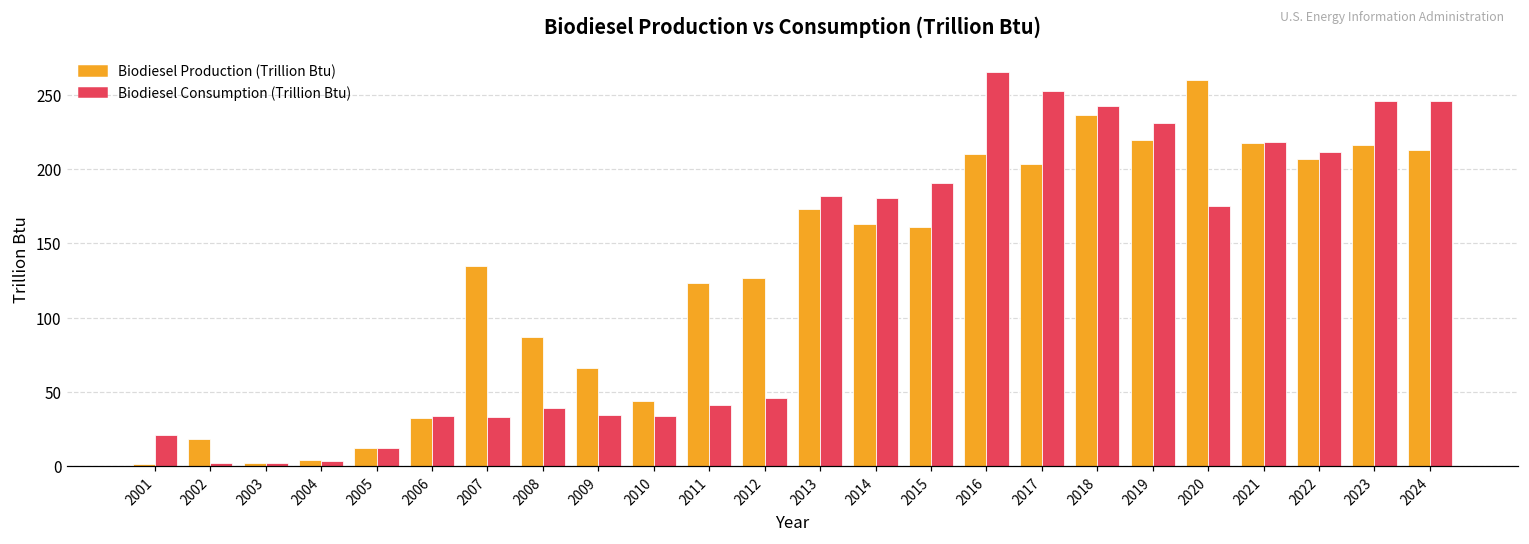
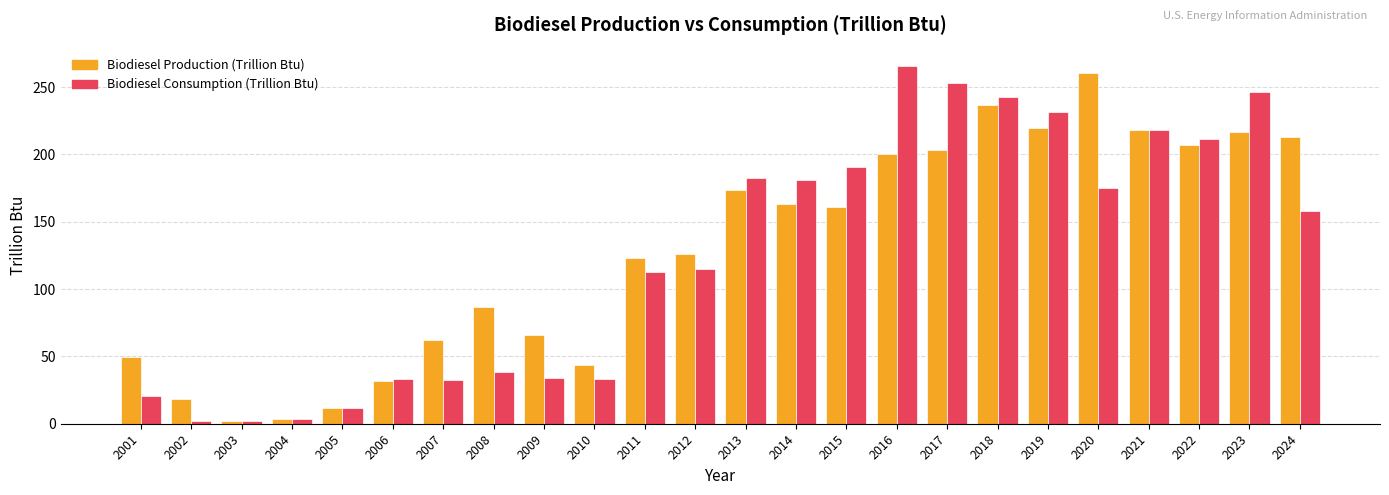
Biodiesel Production (Trillion Btu), 2001: 1 -> 49
Biodiesel Production (Trillion Btu), 2007: 135 -> 62
Biodiesel Consumption (Trillion Btu), 2011: 41 -> 113
Biodiesel Consumption (Trillion Btu), 2012: 46 -> 115
Biodiesel Production (Trillion Btu), 2016: 210 -> 200
Biodiesel Consumption (Trillion Btu), 2024: 246 -> 158
